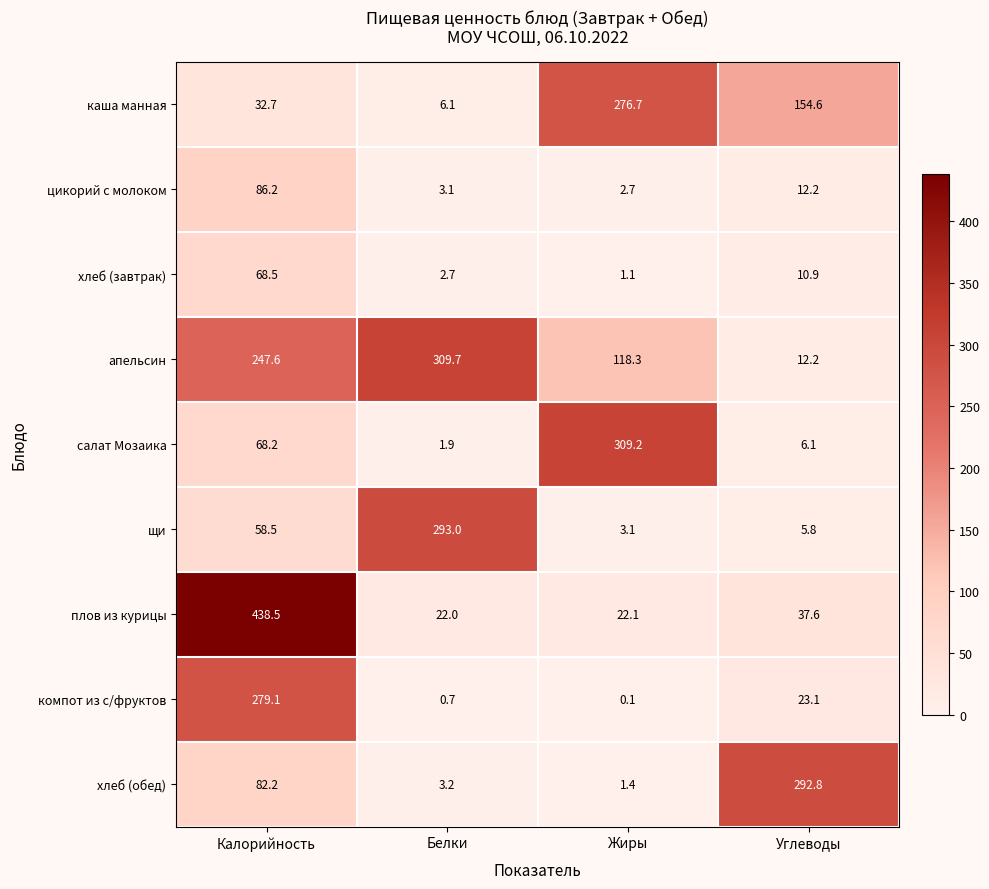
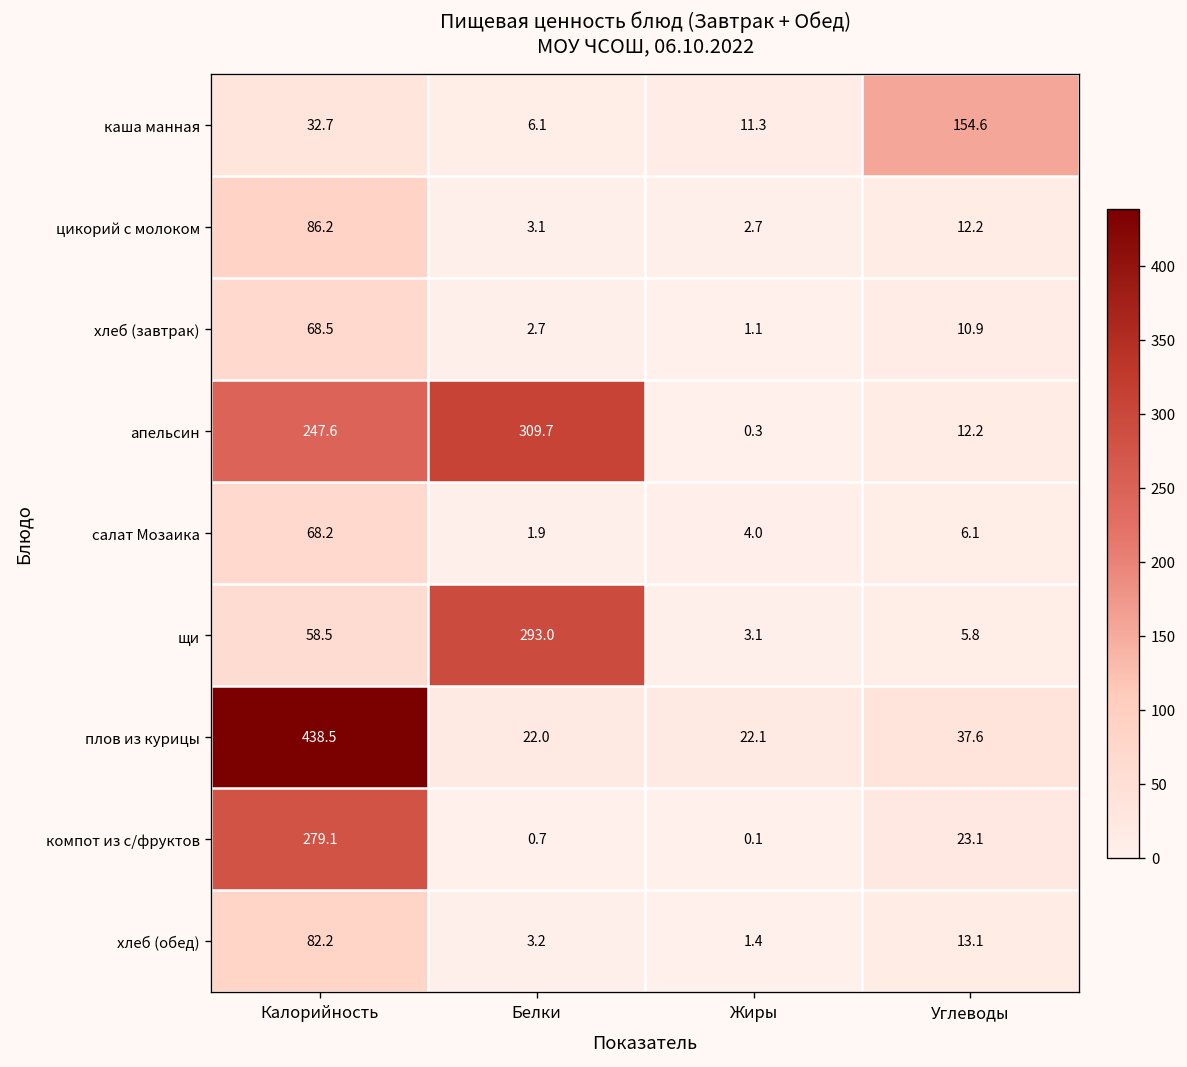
каша манная, Жиры: 276.7 -> 11.3
апельсин, Жиры: 118.3 -> 0.3
салат Мозаика, Жиры: 309.2 -> 4.0
хлеб (обед), Углеводы: 292.8 -> 13.1
